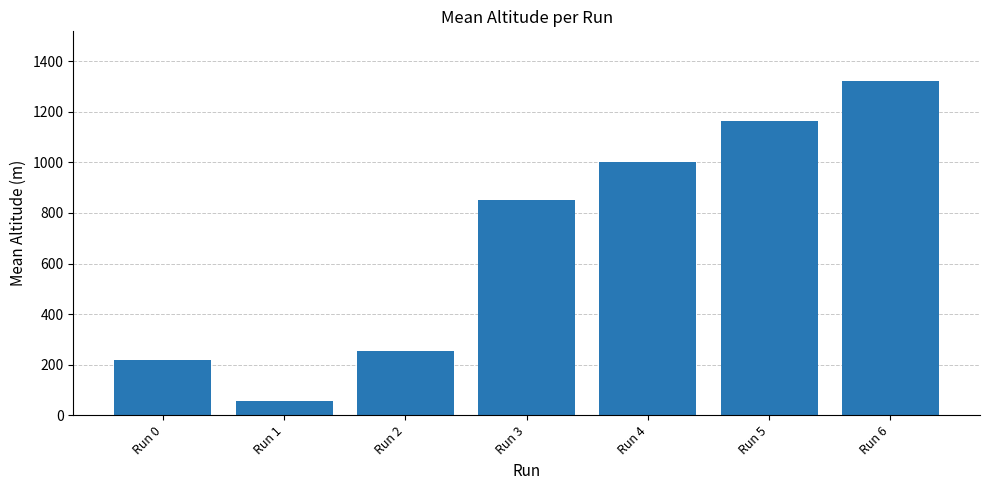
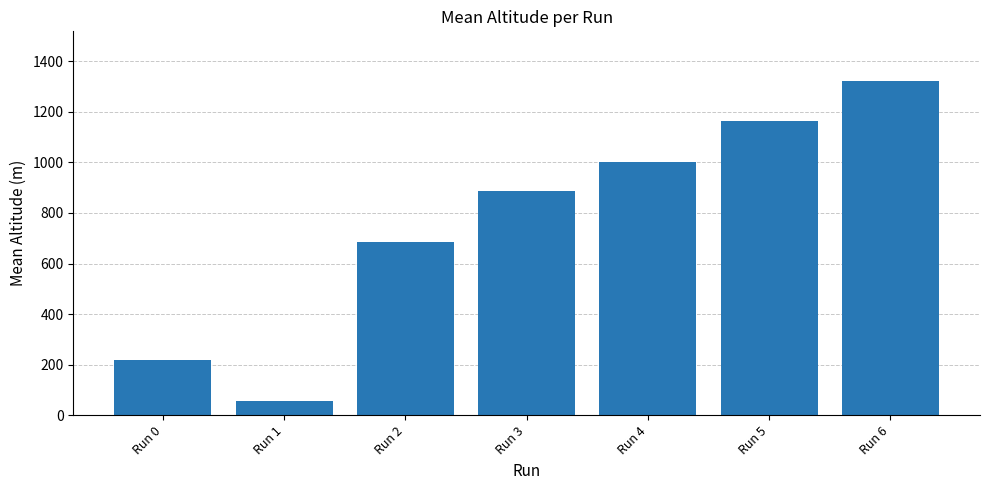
Run 2: 260 -> 690
Run 3: 850 -> 890
